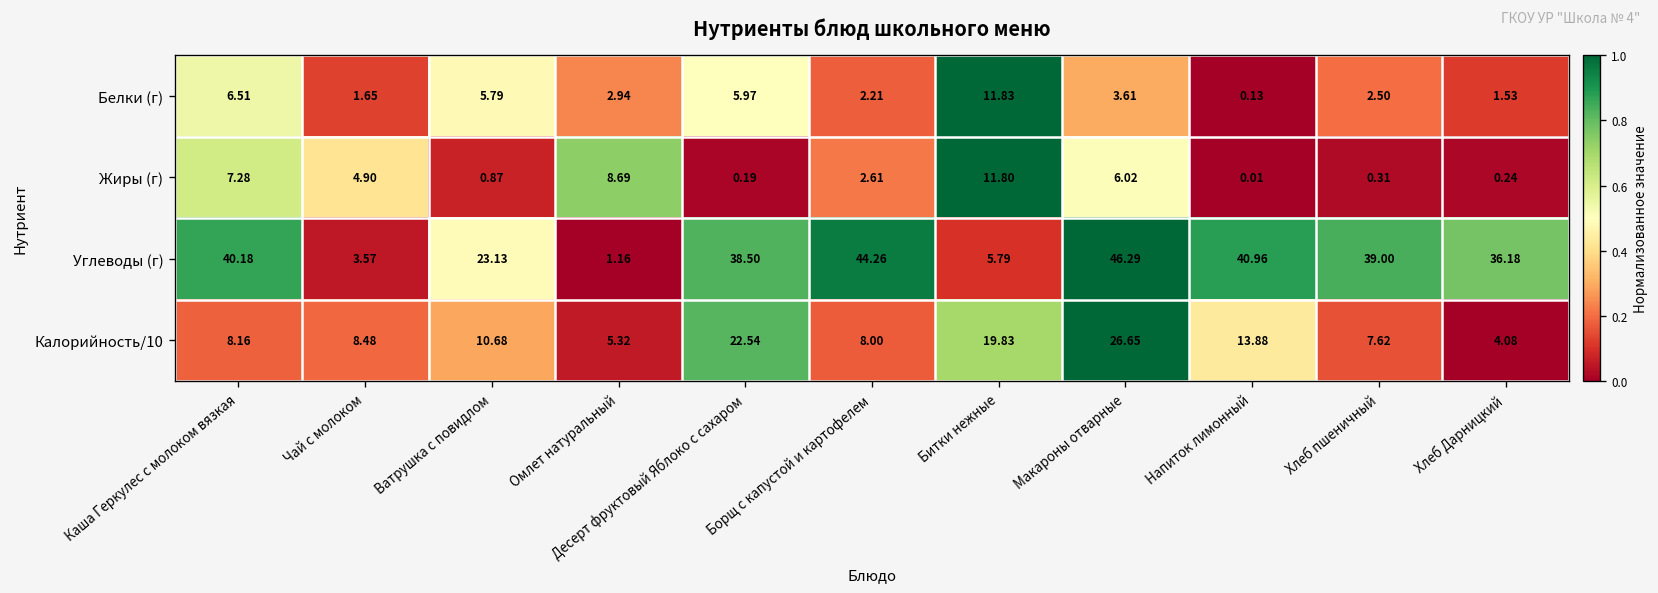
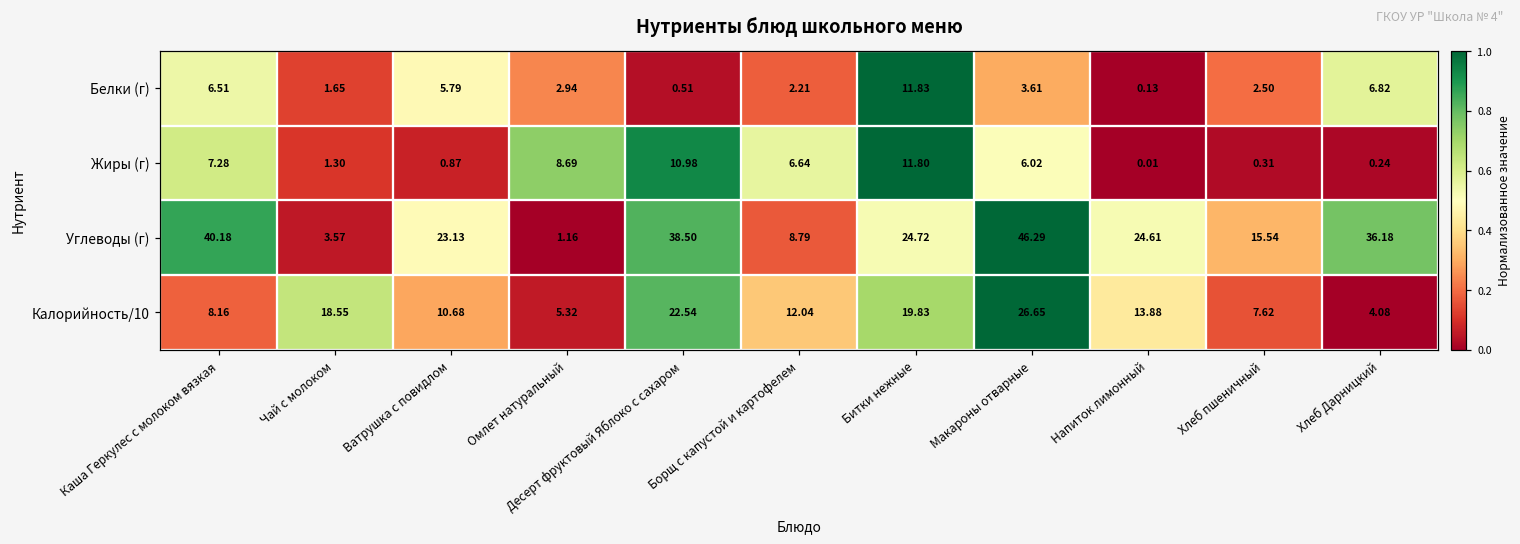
Белки (г), Десерт фруктовый Яблоко с сахаром: 5.97 -> 0.51
Белки (г), Хлеб Дарницкий: 1.53 -> 6.82
Жиры (г), Чай с молоком: 4.90 -> 1.30
Жиры (г), Десерт фруктовый Яблоко с сахаром: 0.19 -> 10.98
Жиры (г), Борщ с капустой и картофелем: 2.61 -> 6.64
Углеводы (г), Борщ с капустой и картофелем: 44.26 -> 8.79
Углеводы (г), Битки нежные: 5.79 -> 24.72
Углеводы (г), Напиток лимонный: 40.96 -> 24.61
Углеводы (г), Хлеб пшеничный: 39.00 -> 15.54
Калорийность/10, Чай с молоком: 8.48 -> 18.55
Калорийность/10, Борщ с капустой и картофелем: 8.00 -> 12.04
